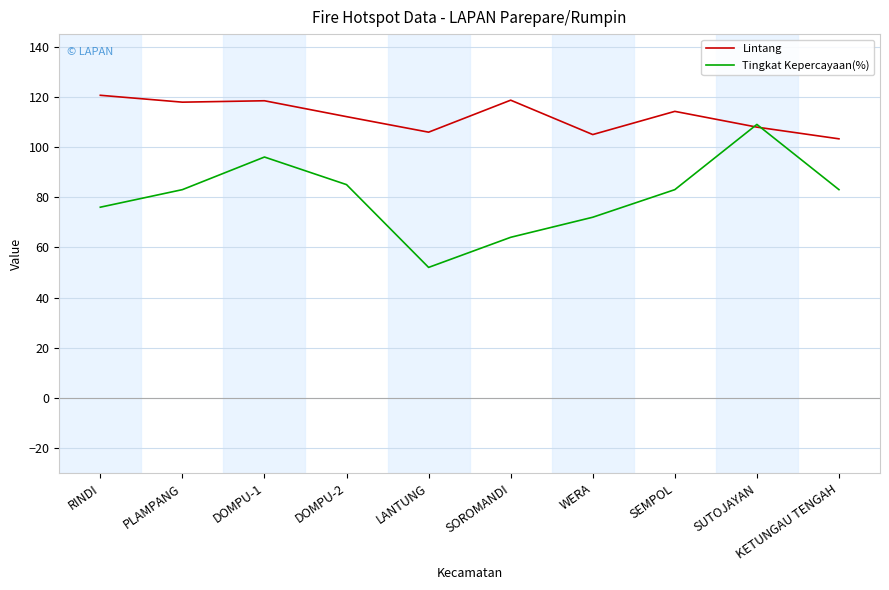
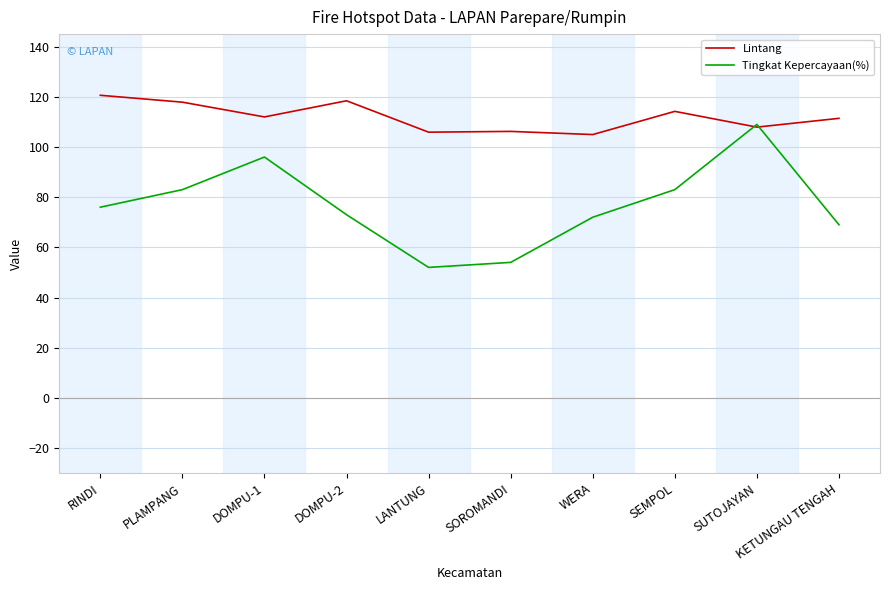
Lintang, DOMPU-1: 118 -> 112
Lintang, DOMPU-2: 112 -> 118
Tingkat Kepercayaan(%), DOMPU-2: 85 -> 73
Lintang, SOROMANDI: 119 -> 106
Tingkat Kepercayaan(%), SOROMANDI: 64 -> 54
Lintang, KETUNGAU TENGAH: 103 -> 111
Tingkat Kepercayaan(%), KETUNGAU TENGAH: 83 -> 69
